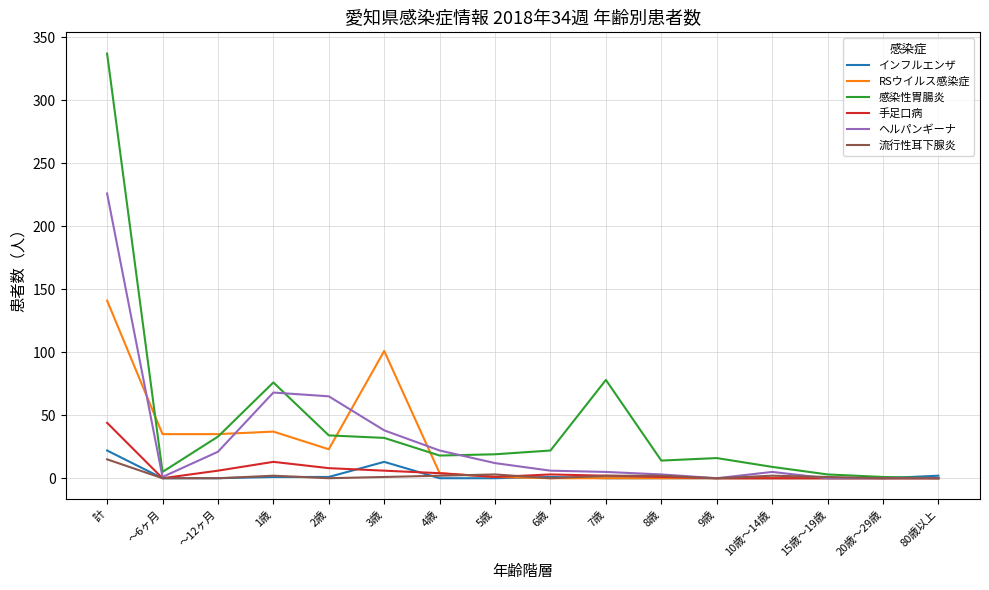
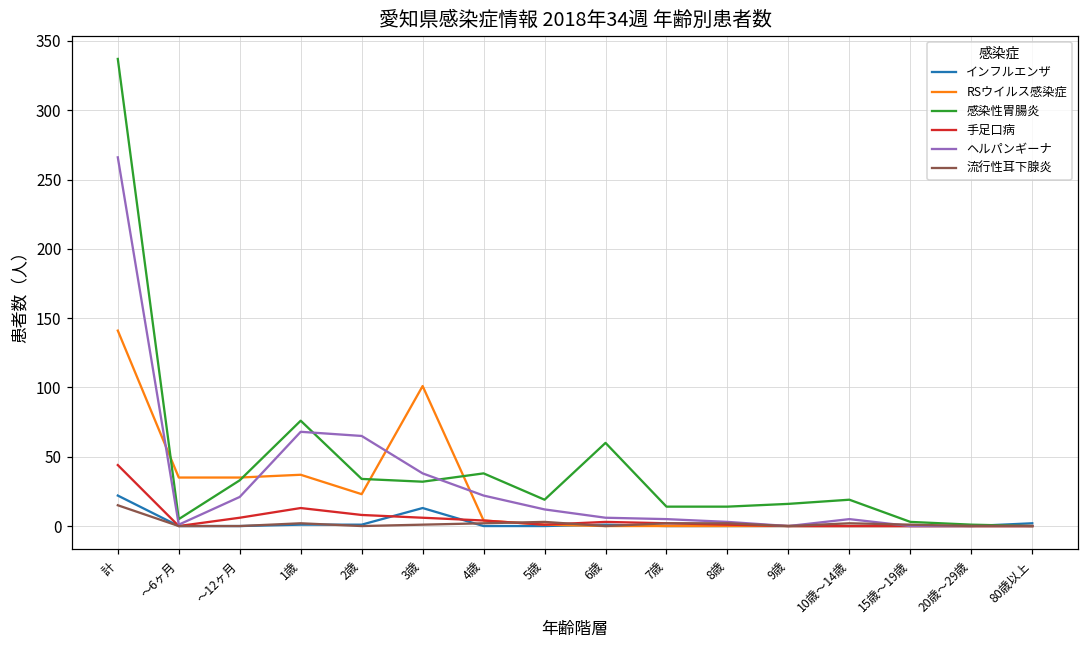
ヘルパンギーナ, 計: 226 -> 266
感染性胃腸炎, 4歳: 18 -> 38
感染性胃腸炎, 6歳: 22 -> 60
感染性胃腸炎, 7歳: 78 -> 14
感染性胃腸炎, 10歳～14歳: 9 -> 19
